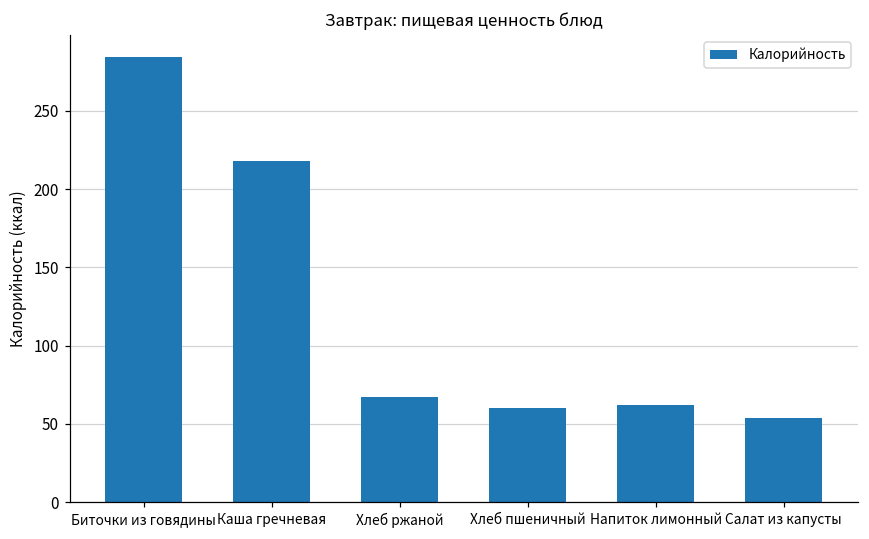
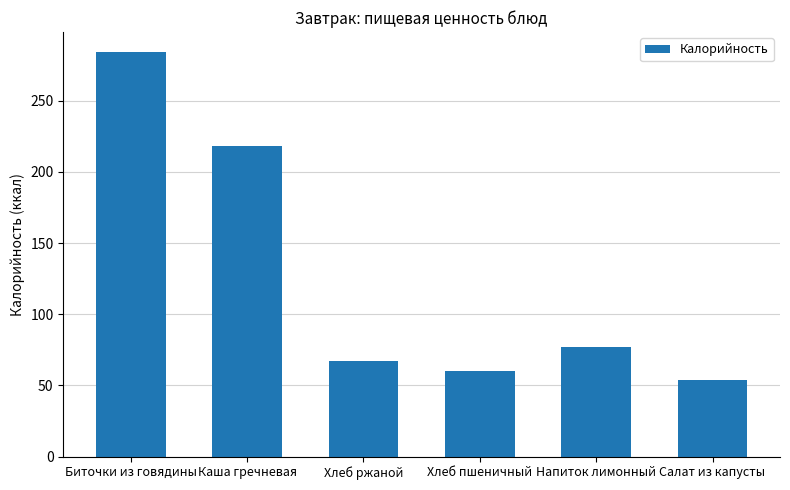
Напиток лимонный: 62 -> 77
